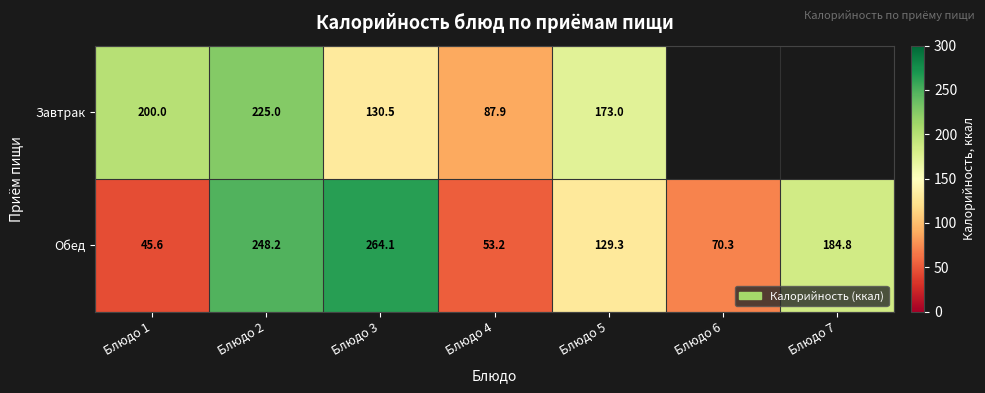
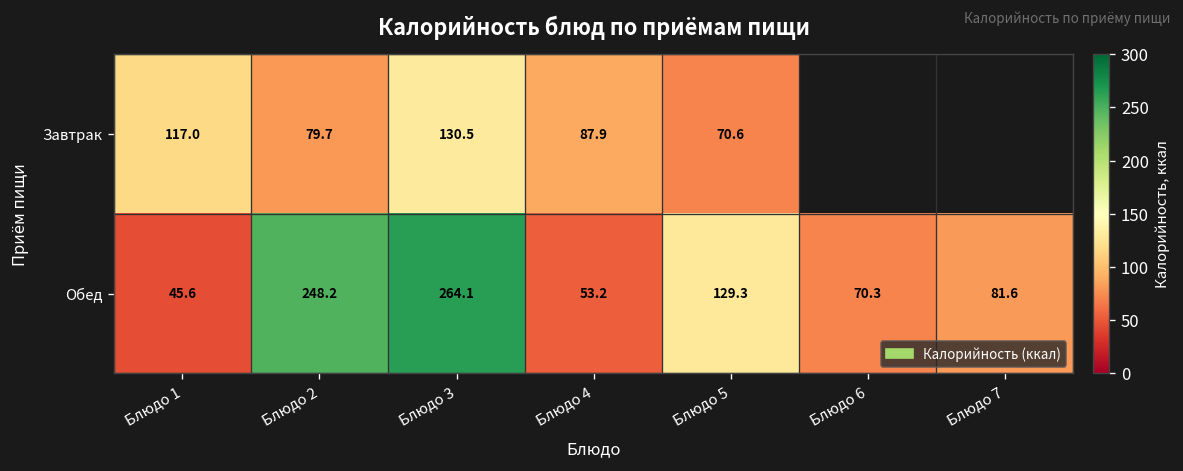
Завтрак, Блюдо 1: 200.0 -> 117.0
Завтрак, Блюдо 2: 225.0 -> 79.7
Завтрак, Блюдо 5: 173.0 -> 70.6
Обед, Блюдо 7: 184.8 -> 81.6
